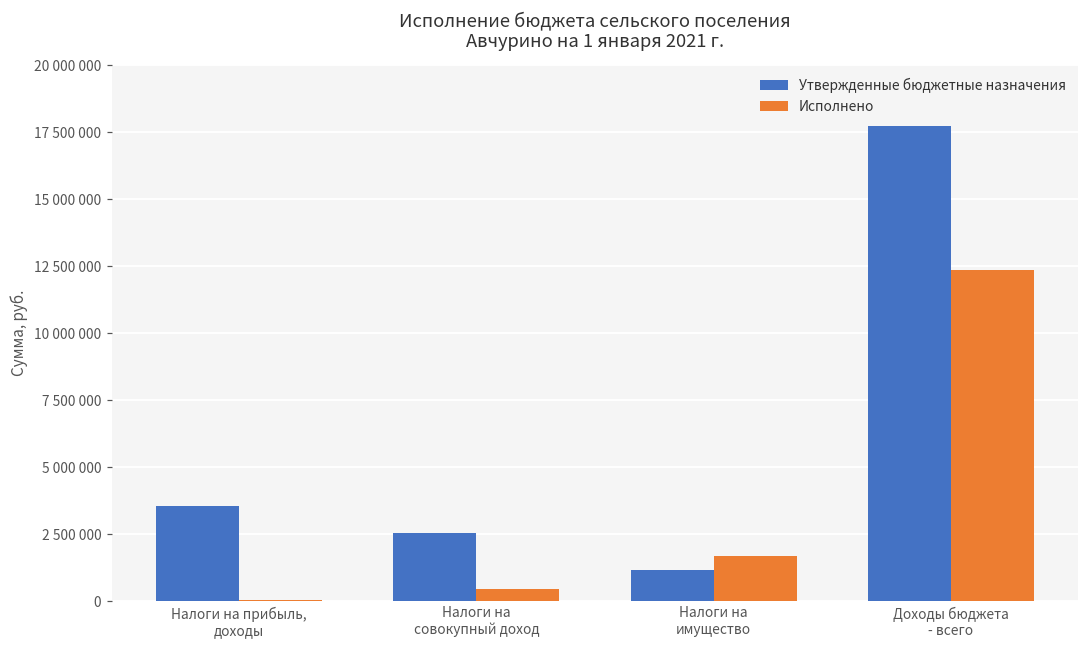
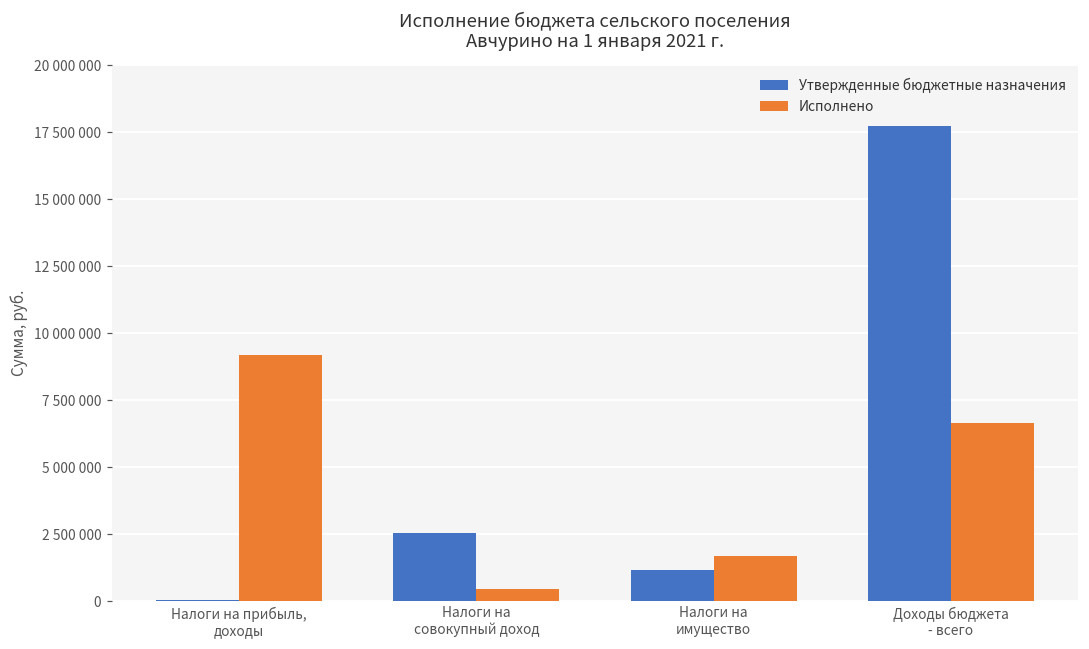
Утвержденные бюджетные назначения, Налоги на прибыль, доходы: 3500000 -> 0
Исполнено, Налоги на прибыль, доходы: 0 -> 9200000
Исполнено, Доходы бюджета - всего: 12400000 -> 6700000
